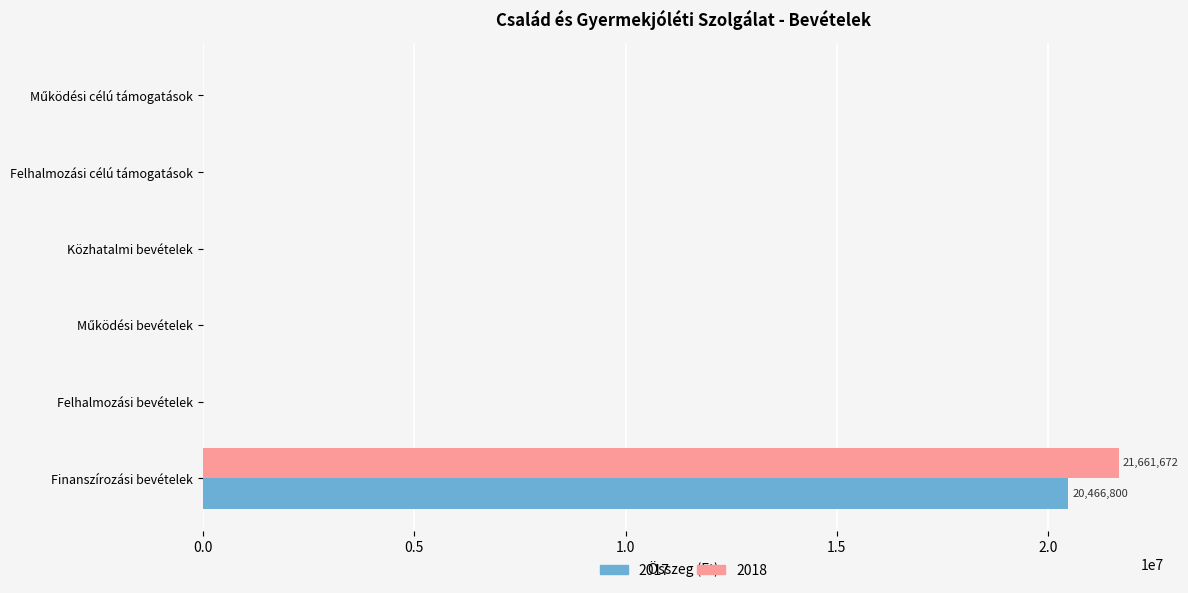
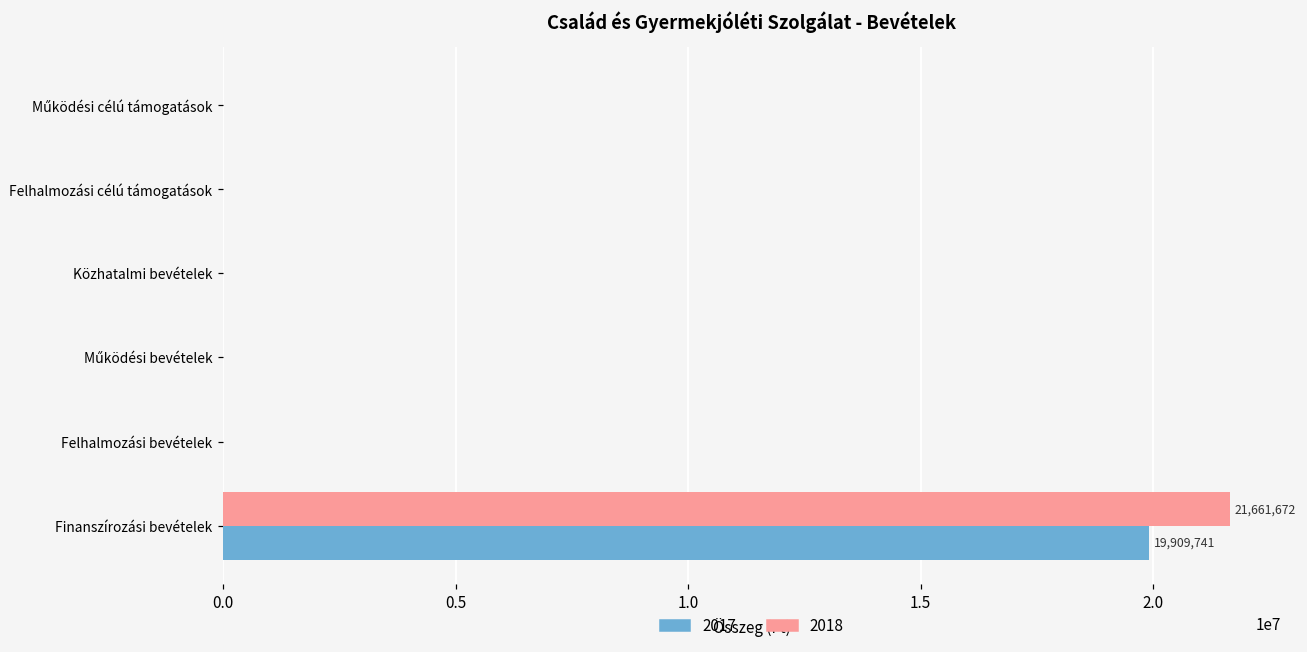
2017, Finanszírozási bevételek: 20,466,800 -> 19,909,741
